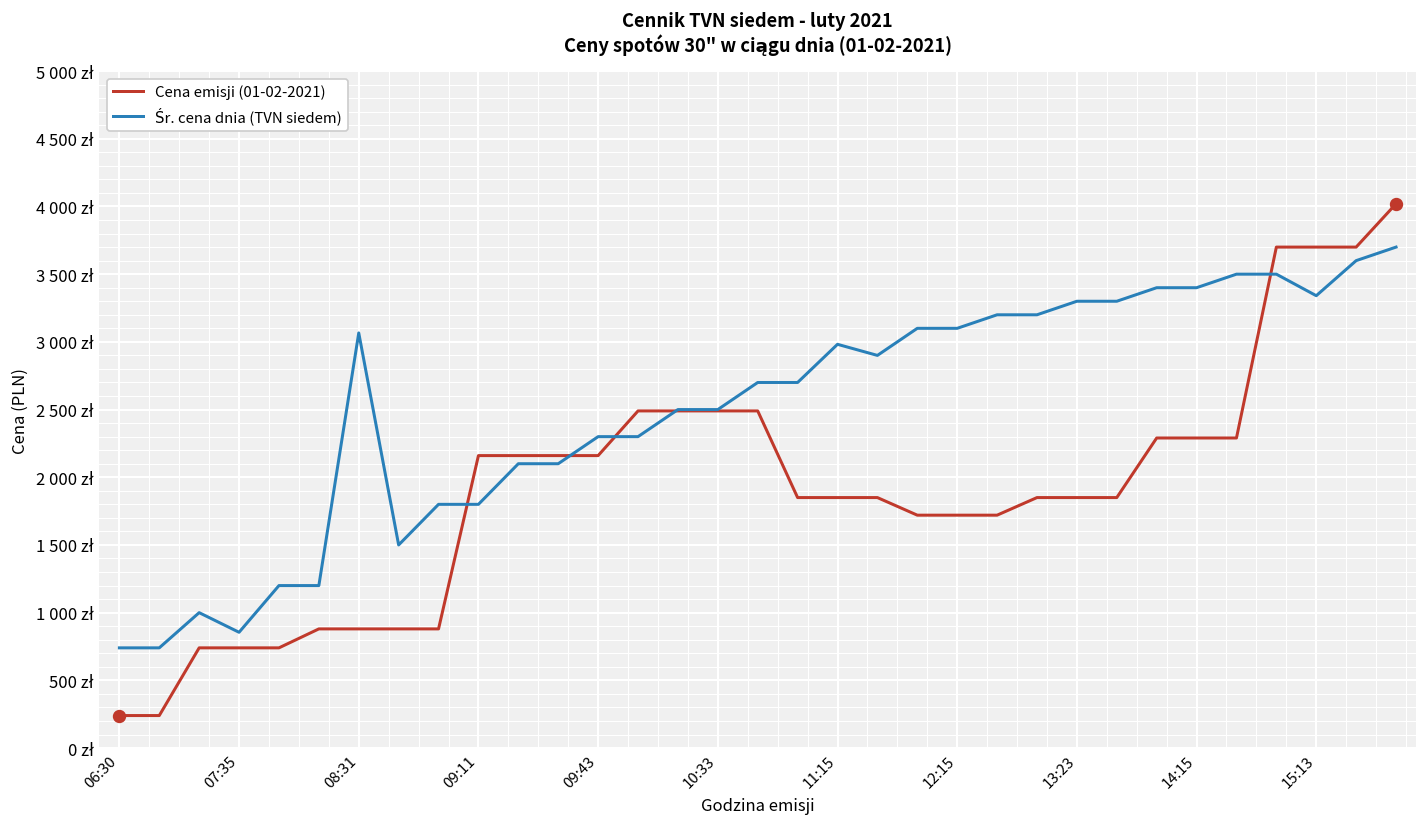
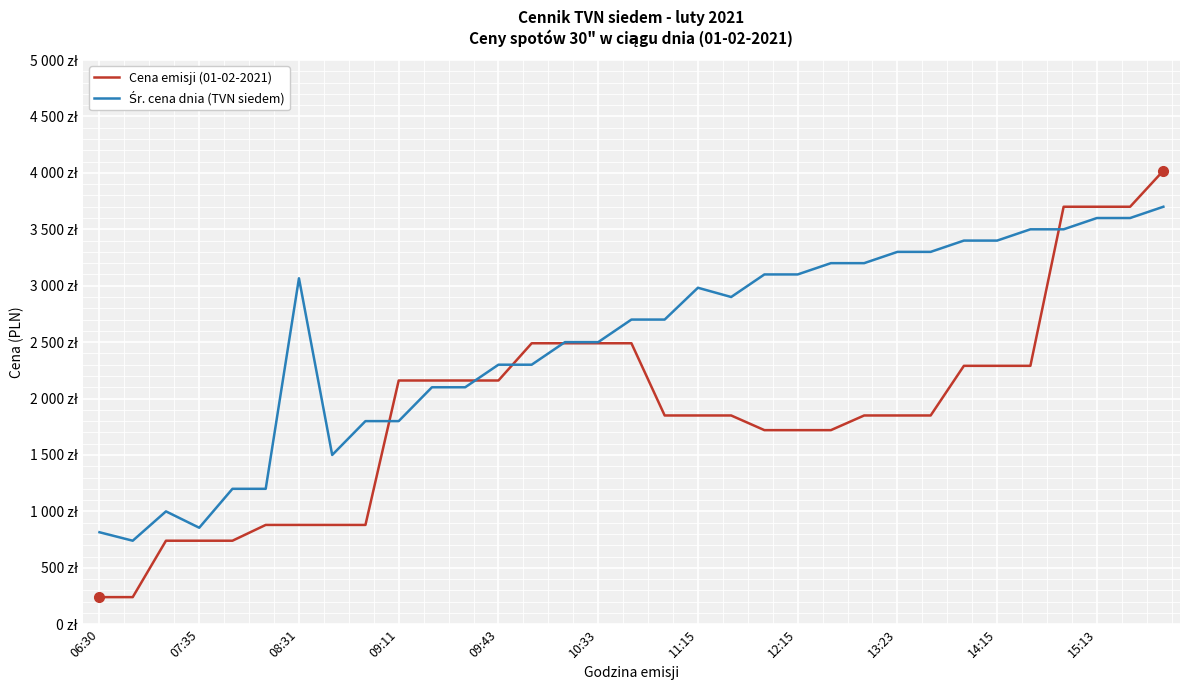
Śr. cena dnia (TVN siedem), 06:30: 740 zł -> 820 zł
Śr. cena dnia (TVN siedem), 15:13: 3340 zł -> 3600 zł
